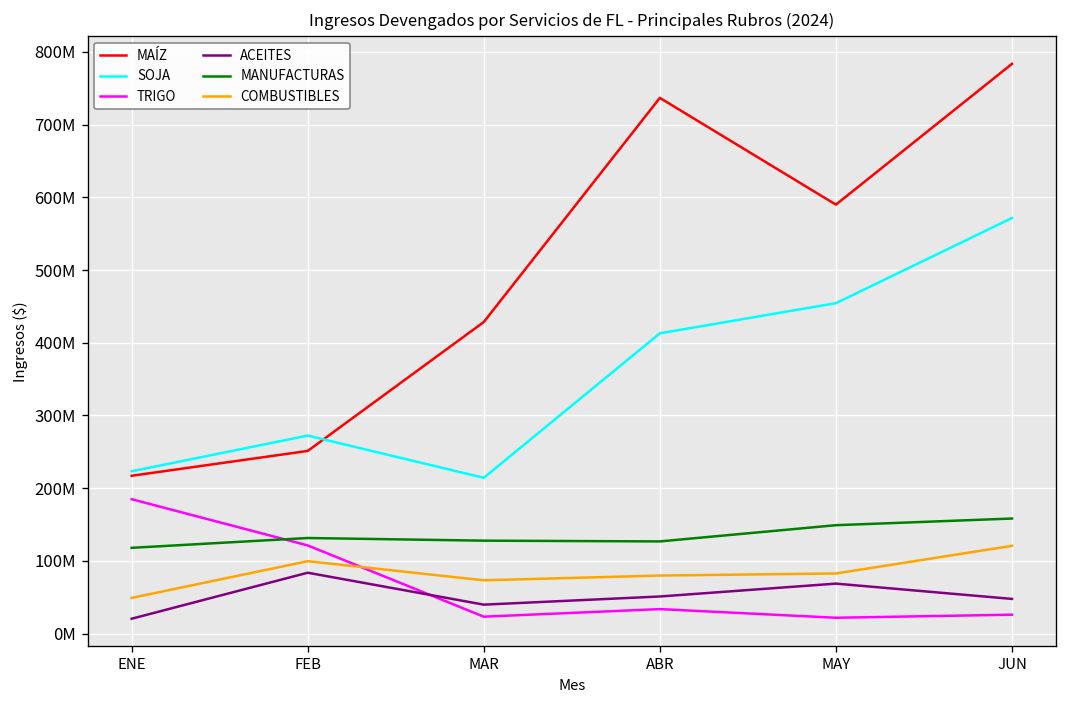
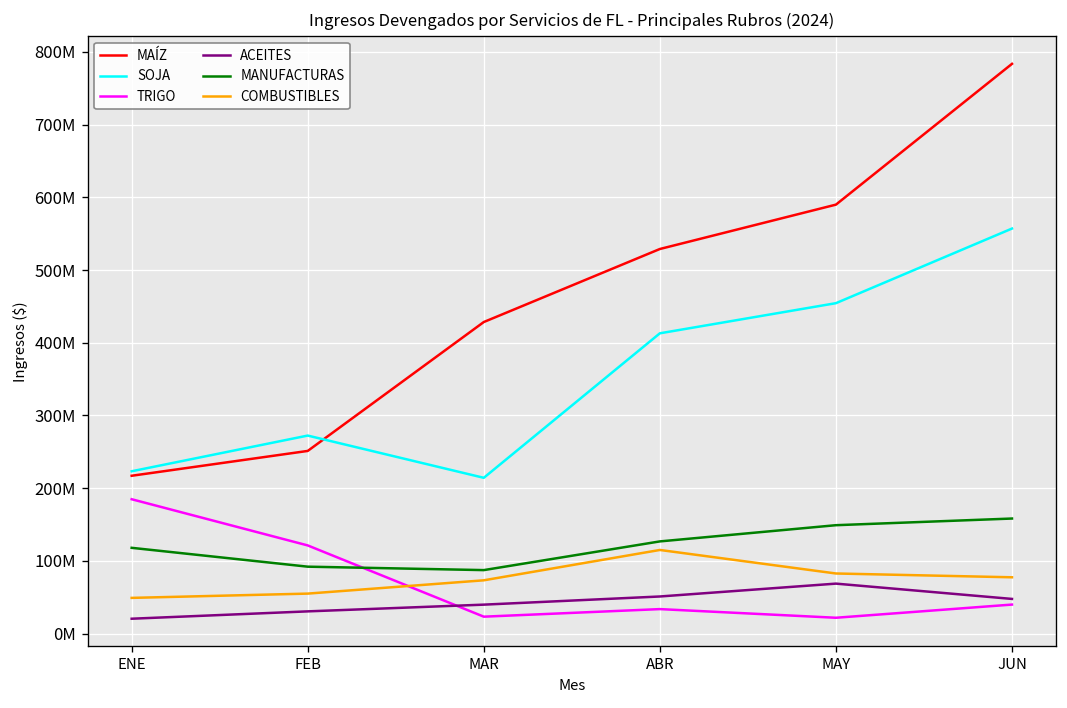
ACEITES, FEB: 80000000 -> 30000000
MANUFACTURAS, FEB: 130000000 -> 90000000
COMBUSTIBLES, FEB: 100000000 -> 60000000
MANUFACTURAS, MAR: 130000000 -> 90000000
MAÍZ, ABR: 740000000 -> 530000000
COMBUSTIBLES, ABR: 80000000 -> 120000000
SOJA, JUN: 570000000 -> 560000000
TRIGO, JUN: 30000000 -> 40000000
COMBUSTIBLES, JUN: 120000000 -> 80000000
